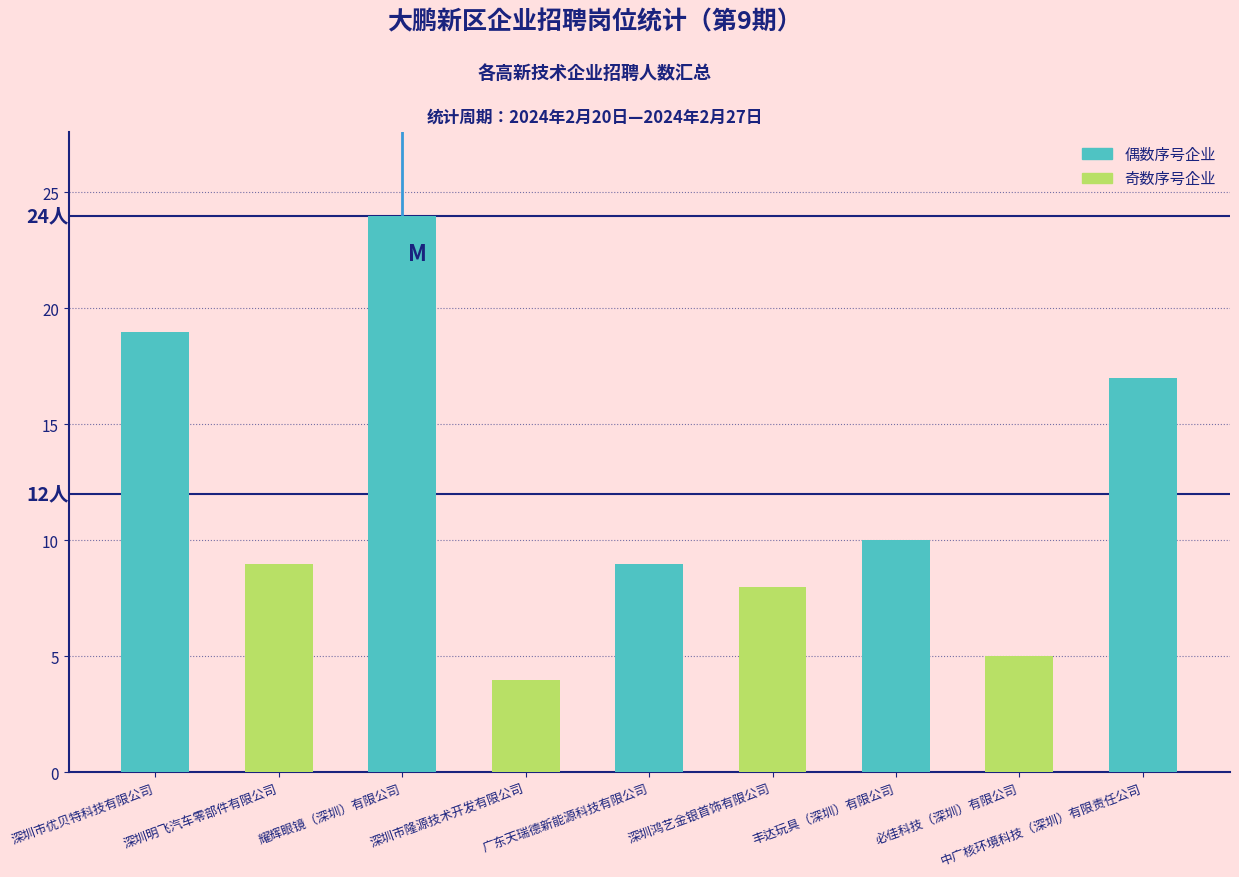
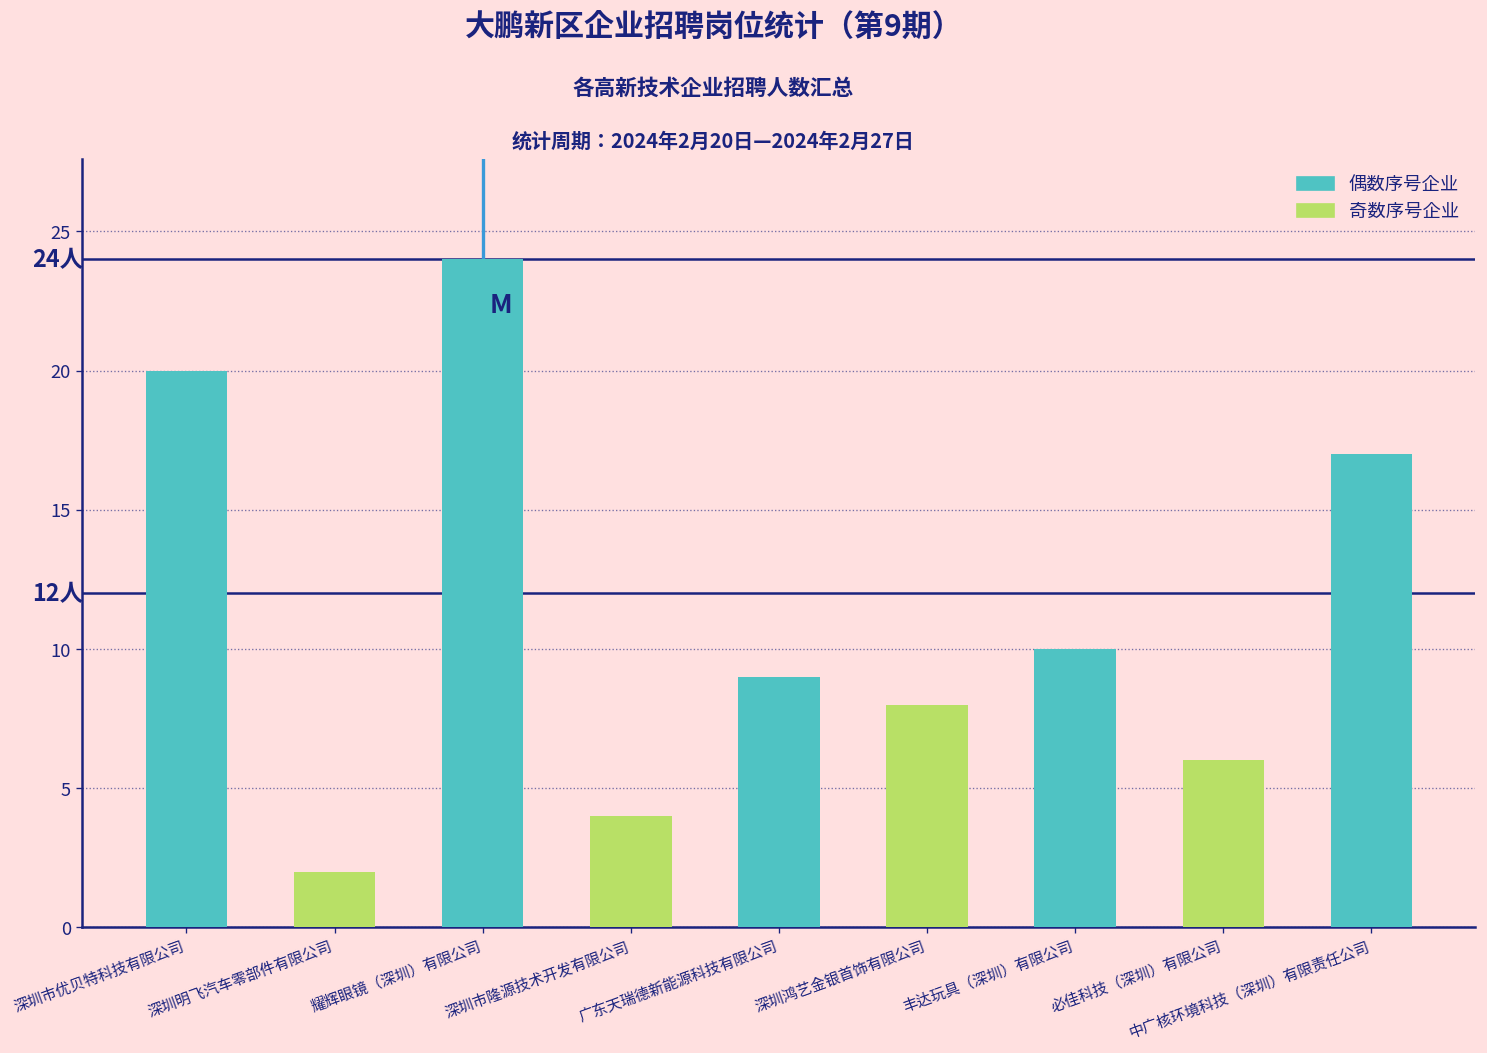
深圳市优贝特科技有限公司: 19 -> 20
深圳明飞汽车零部件有限公司: 9 -> 2
必佳科技（深圳）有限公司: 5 -> 6
